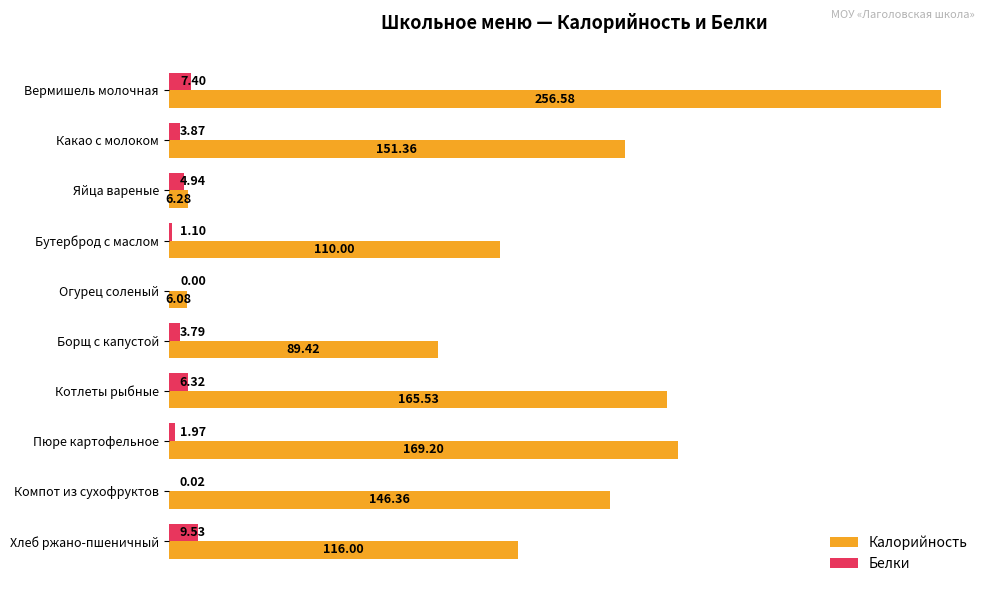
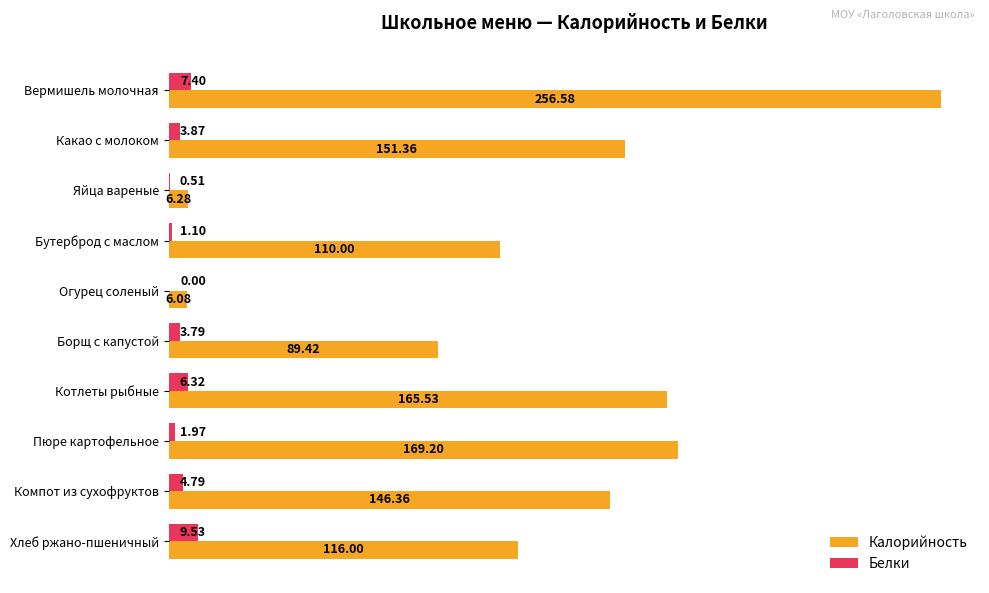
Белки, Яйца вареные: 4.94 -> 0.51
Белки, Компот из сухофруктов: 0.02 -> 4.79
